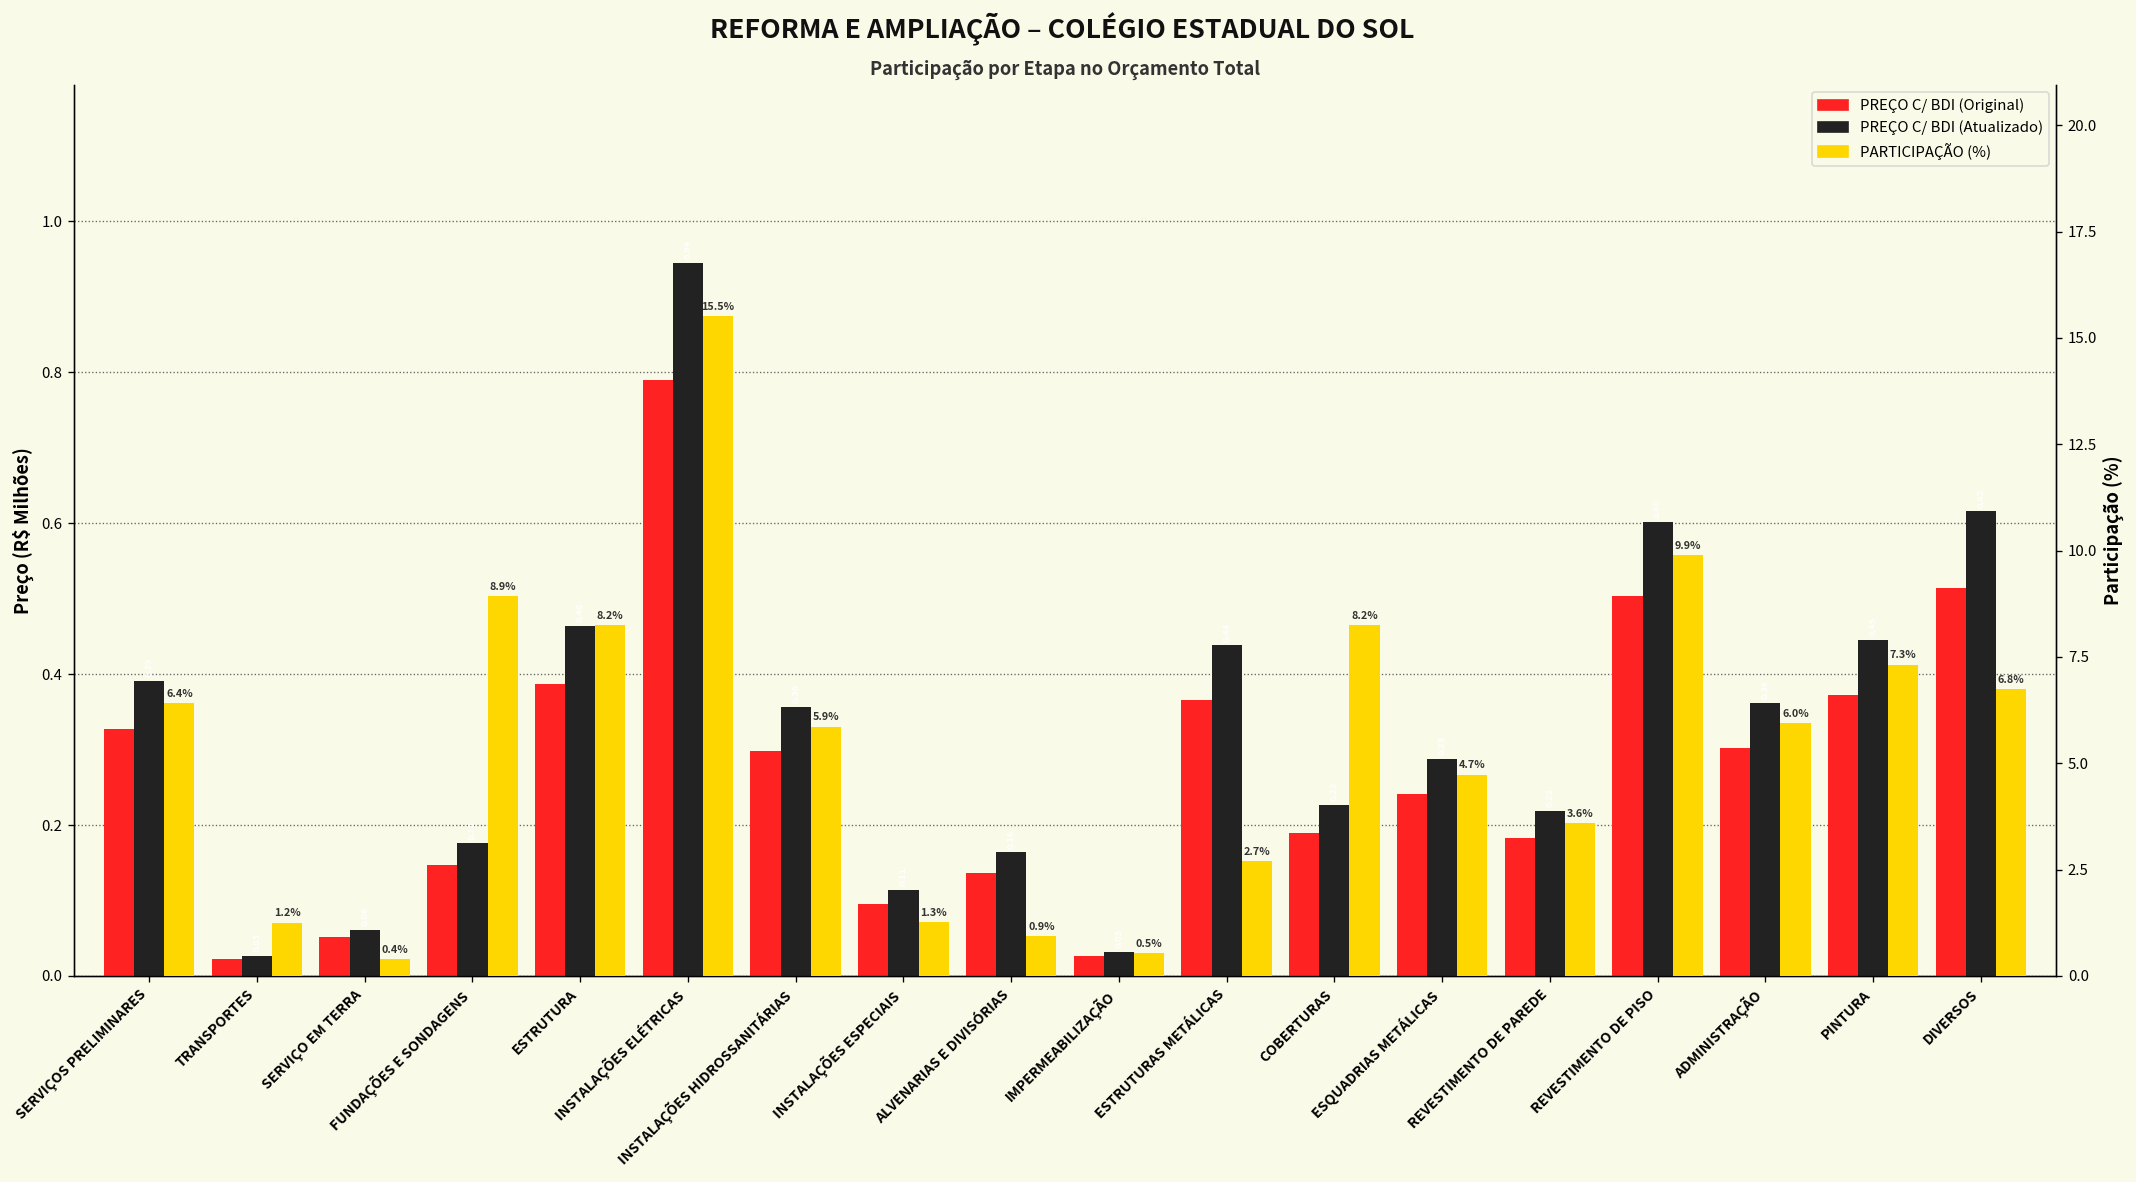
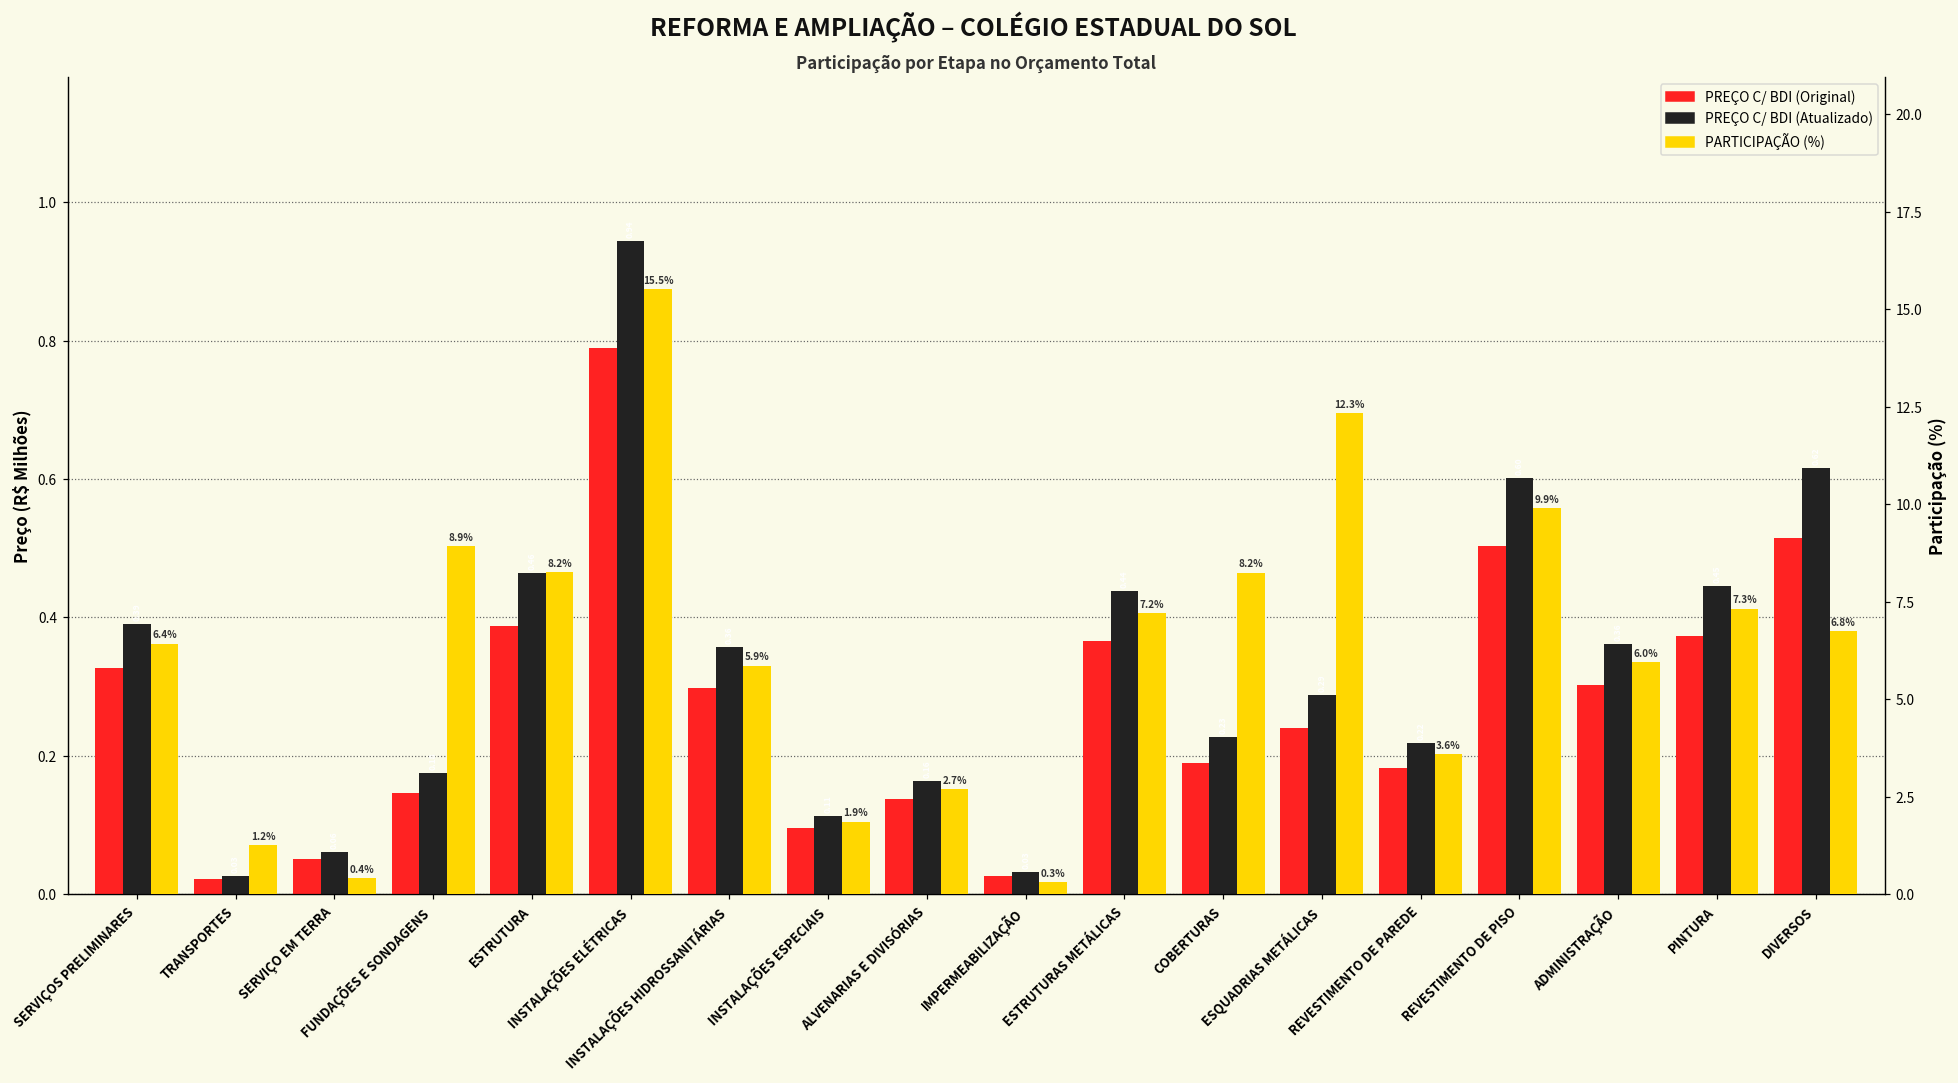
PARTICIPAÇÃO (%), INSTALAÇÕES ESPECIAIS: 1.3% -> 1.9%
PARTICIPAÇÃO (%), ALVENARIAS E DIVISÓRIAS: 0.9% -> 2.7%
PARTICIPAÇÃO (%), IMPERMEABILIZAÇÃO: 0.5% -> 0.3%
PARTICIPAÇÃO (%), ESTRUTURAS METÁLICAS: 2.7% -> 7.2%
PARTICIPAÇÃO (%), ESQUADRIAS METÁLICAS: 4.7% -> 12.3%
